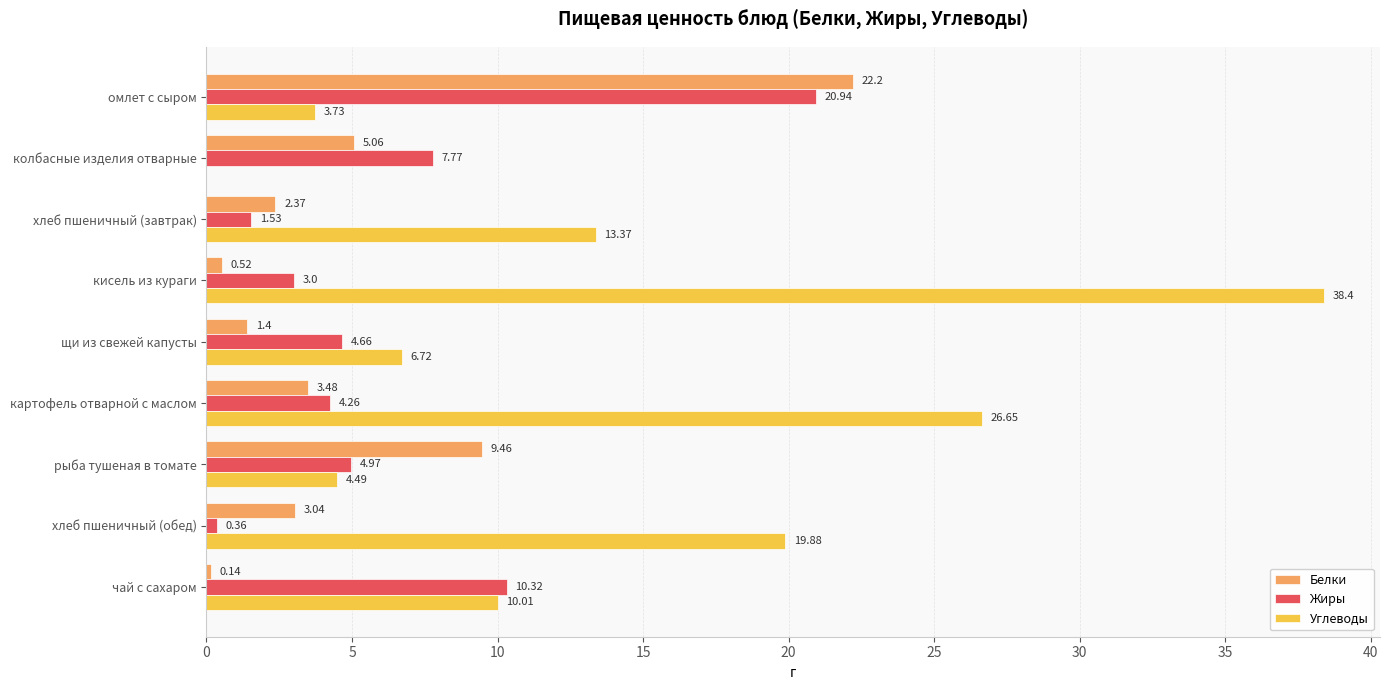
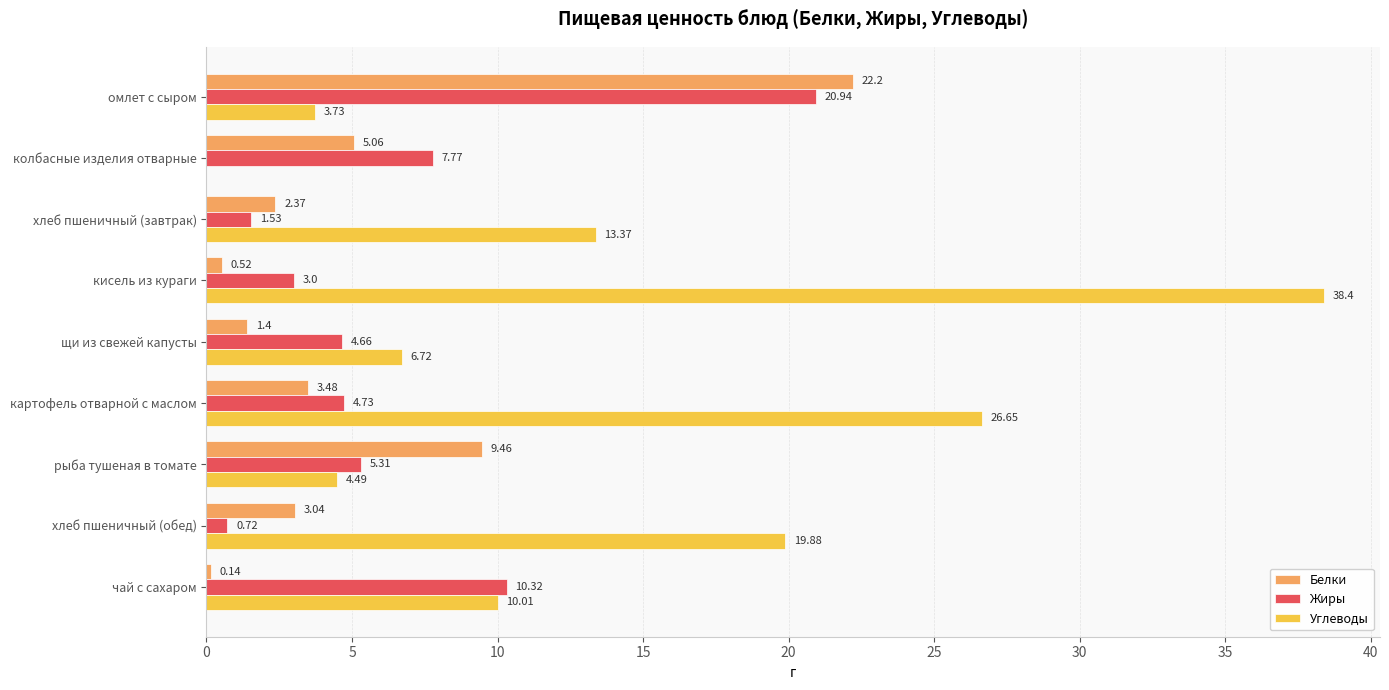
Жиры, картофель отварной с маслом: 4.26 -> 4.73
Жиры, рыба тушеная в томате: 4.97 -> 5.31
Жиры, хлеб пшеничный (обед): 0.36 -> 0.72
